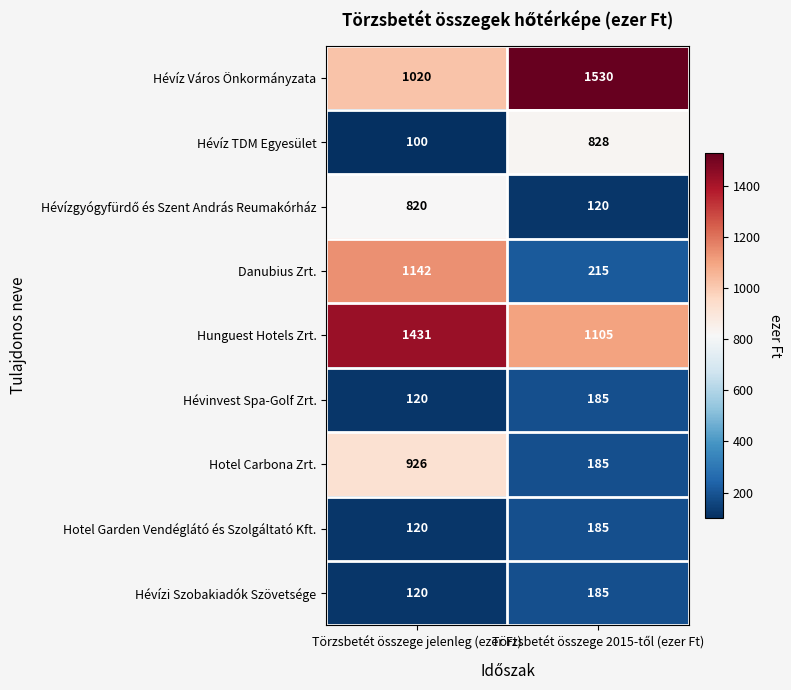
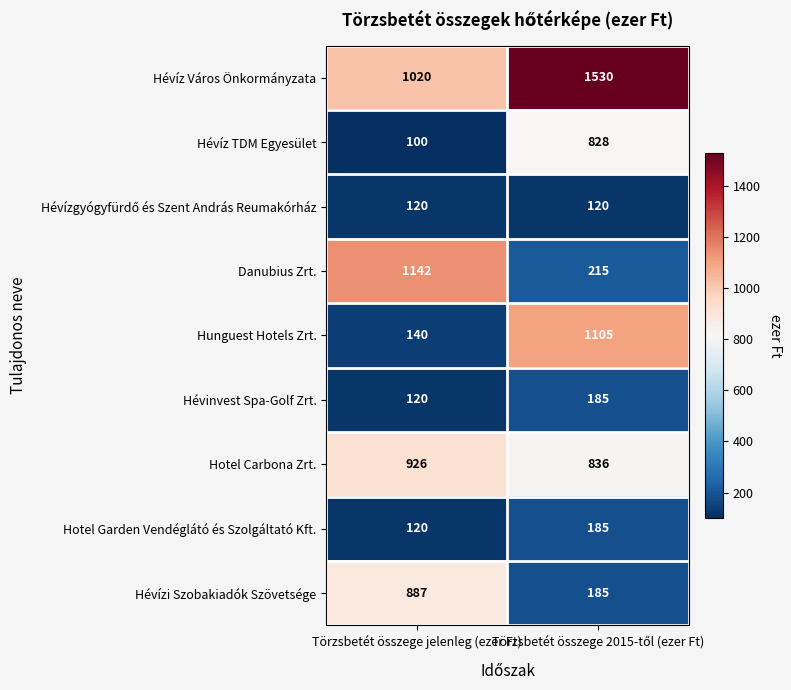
Hévízgyógyfürdő és Szent András Reumakórház, Törzsbetét összege jelenleg (ezer Ft): 820 -> 120
Hunguest Hotels Zrt., Törzsbetét összege jelenleg (ezer Ft): 1431 -> 140
Hotel Carbona Zrt., Törzsbetét összege 2015-től (ezer Ft): 185 -> 836
Hévízi Szobakiadók Szövetsége, Törzsbetét összege jelenleg (ezer Ft): 120 -> 887
